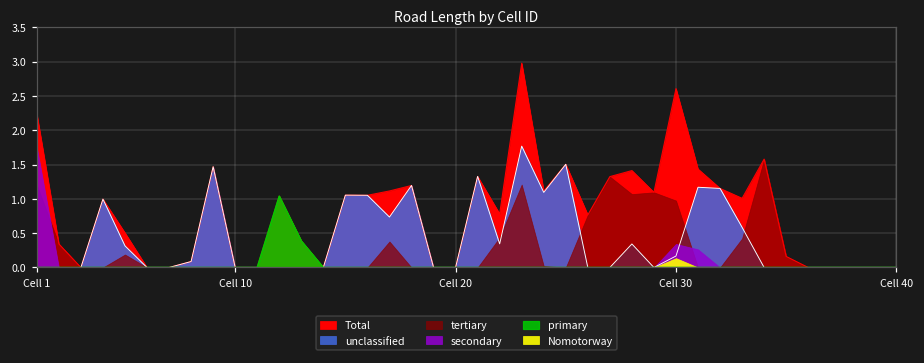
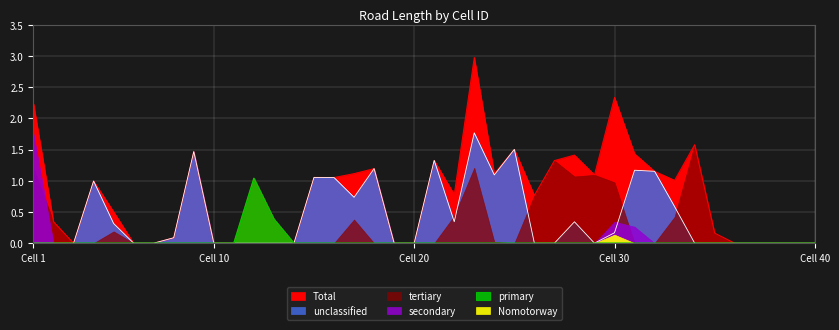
Total, Cell 30: 2.6 -> 2.3
